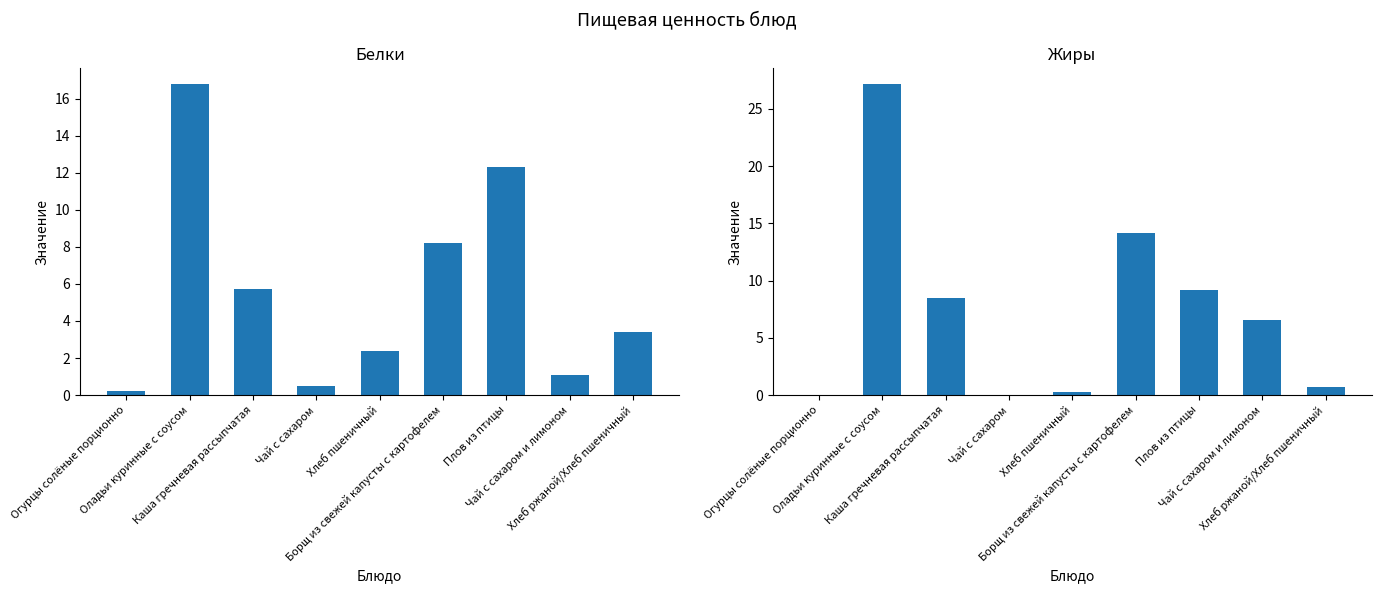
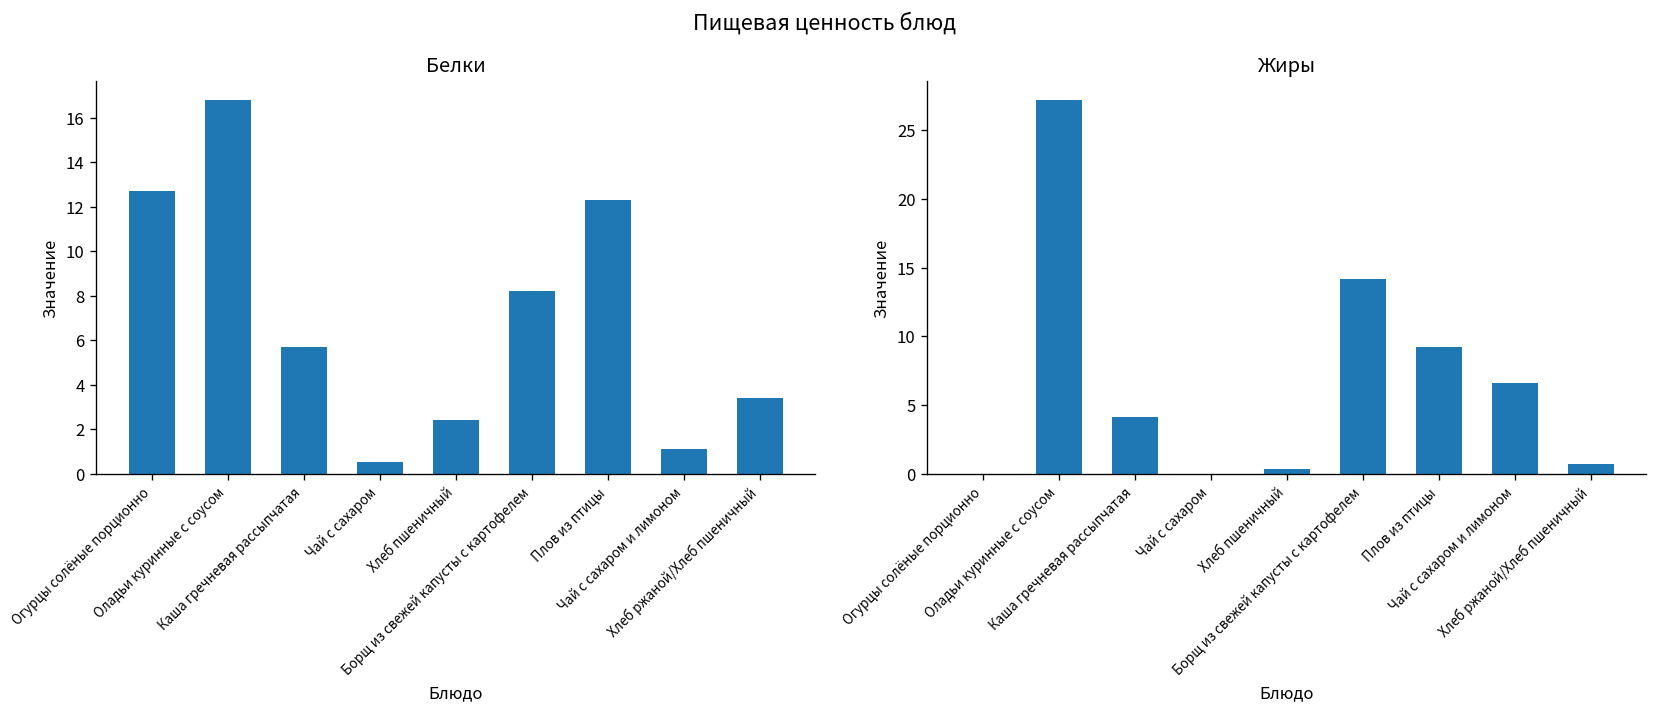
Белки, Огурцы солёные порционно: 0.2 -> 12.7
Жиры, Каша гречневая рассыпчатая: 8.5 -> 4.1
